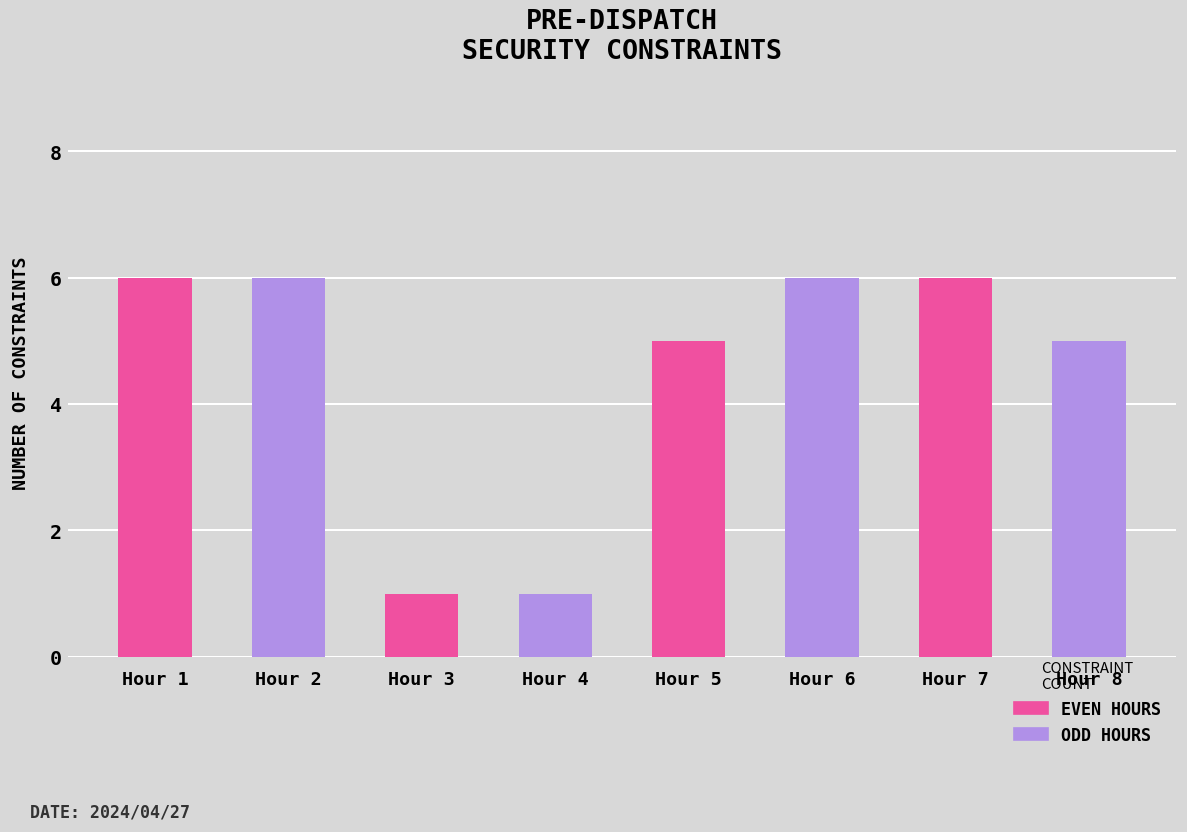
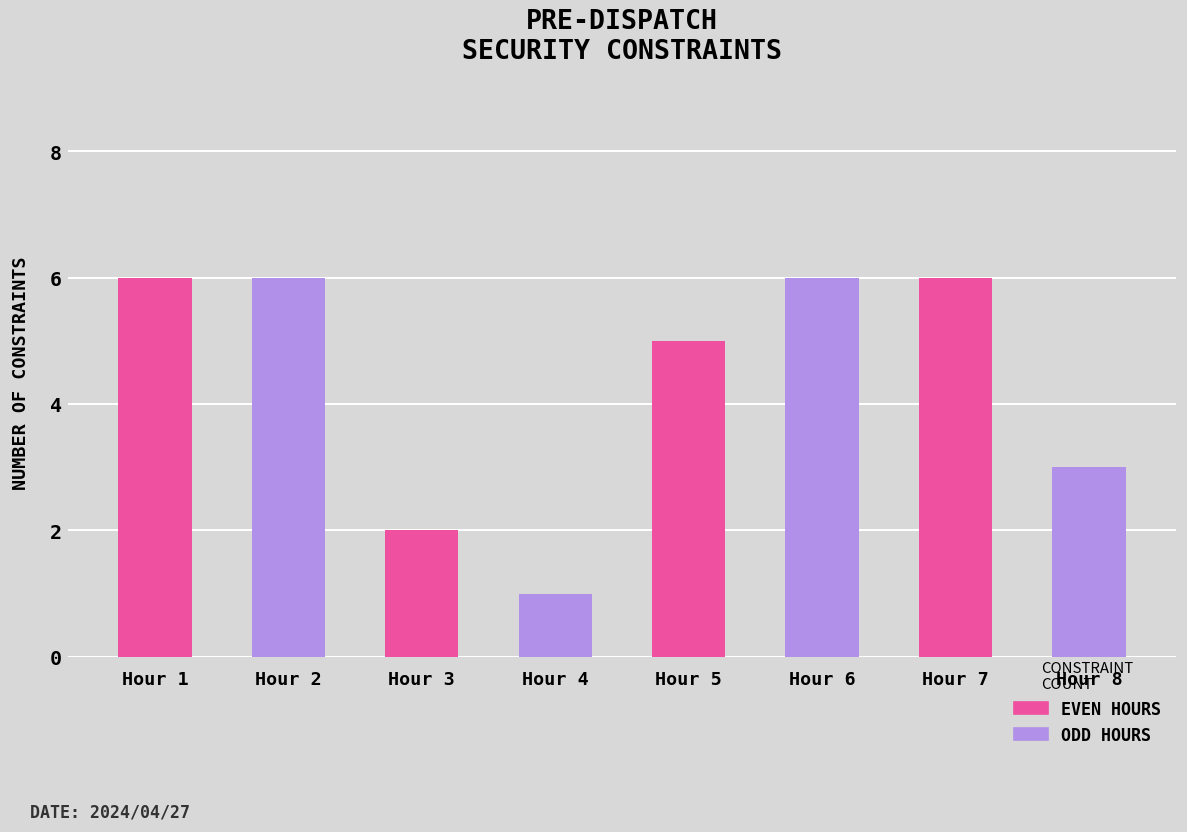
Hour 3: 1 -> 2
Hour 8: 5 -> 3
